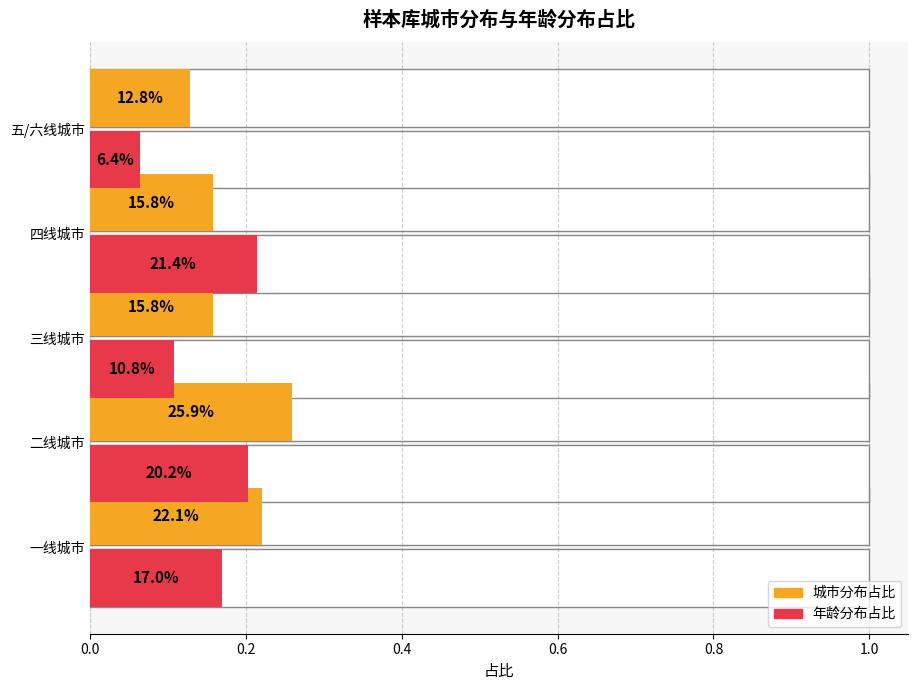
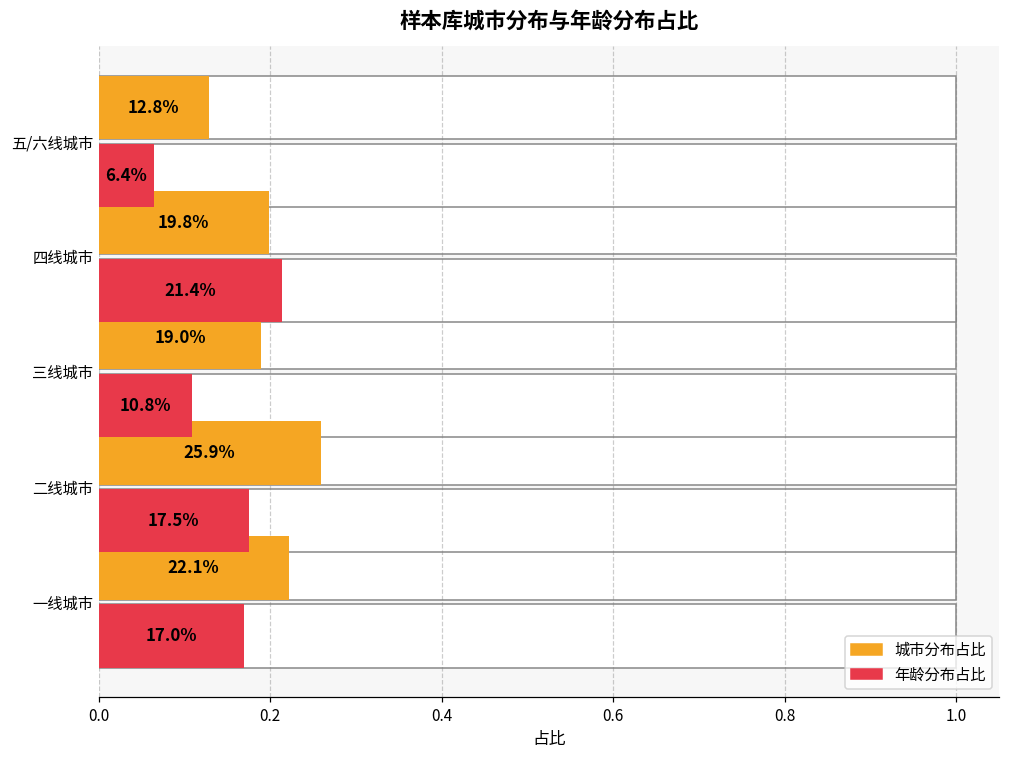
城市分布占比, 四线城市: 15.8% -> 19.8%
城市分布占比, 三线城市: 15.8% -> 19.0%
年龄分布占比, 二线城市: 20.2% -> 17.5%
